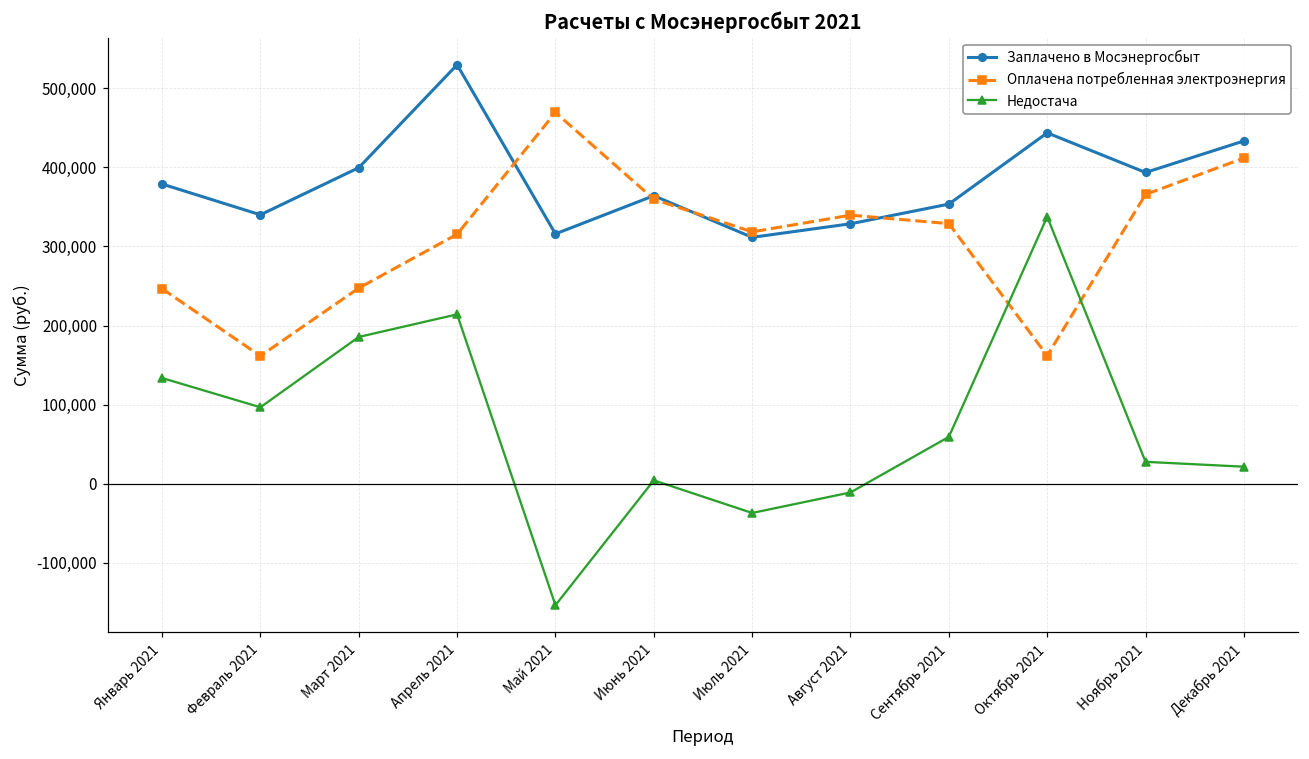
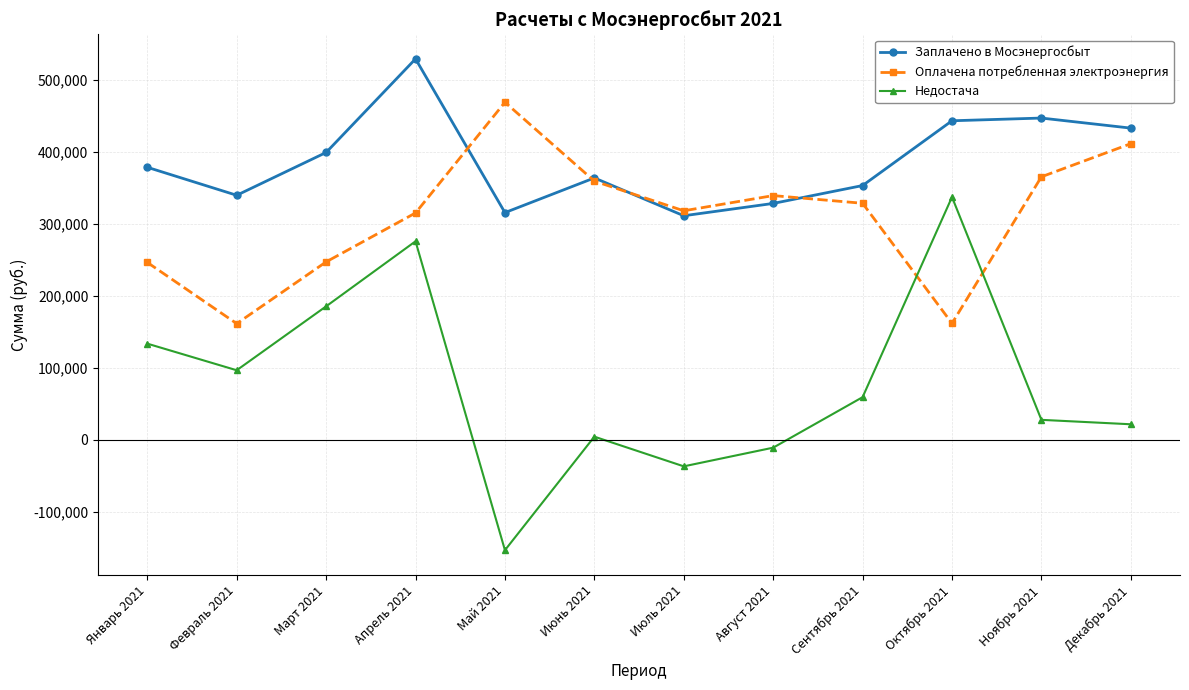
Недостача, Апрель 2021: 210,000 -> 280,000
Заплачено в Мосэнергосбыт, Ноябрь 2021: 390,000 -> 450,000
